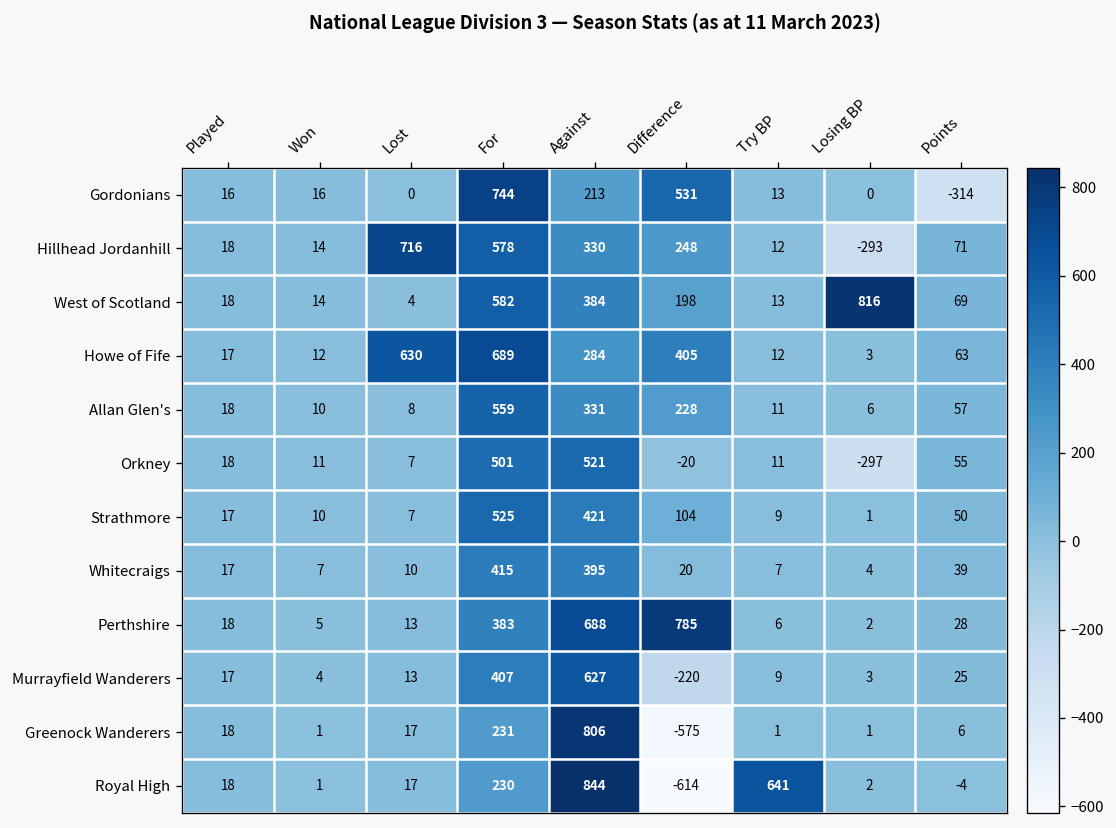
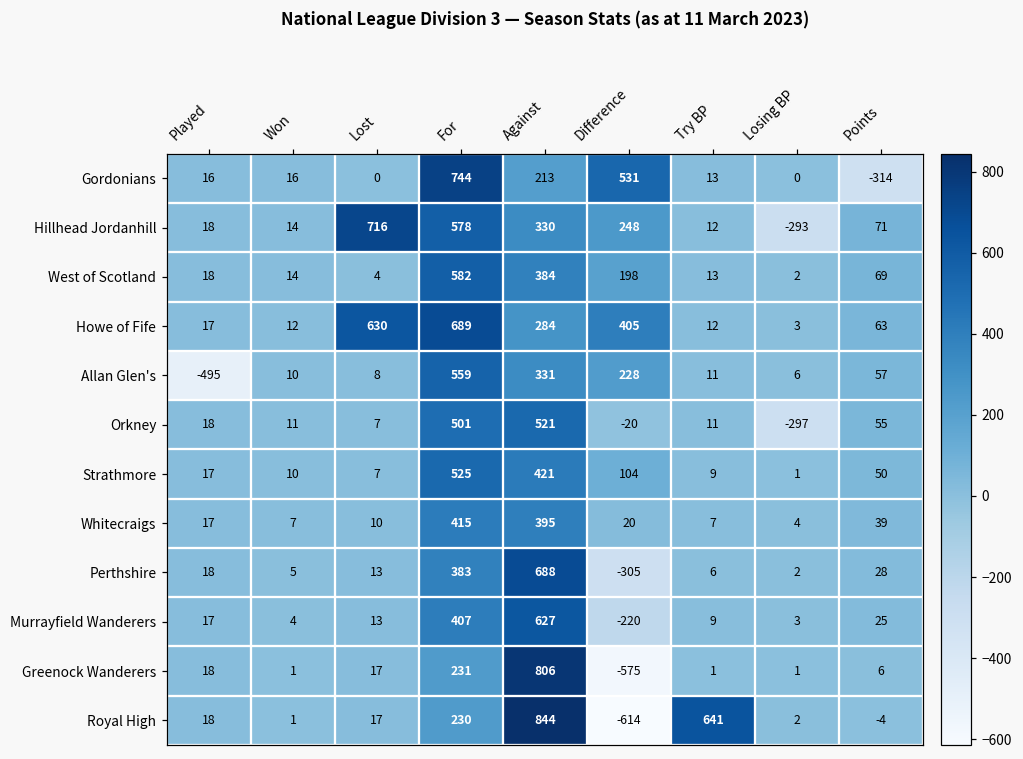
West of Scotland, Losing BP: 816 -> 2
Allan Glen's, Played: 18 -> -495
Perthshire, Difference: 785 -> -305
